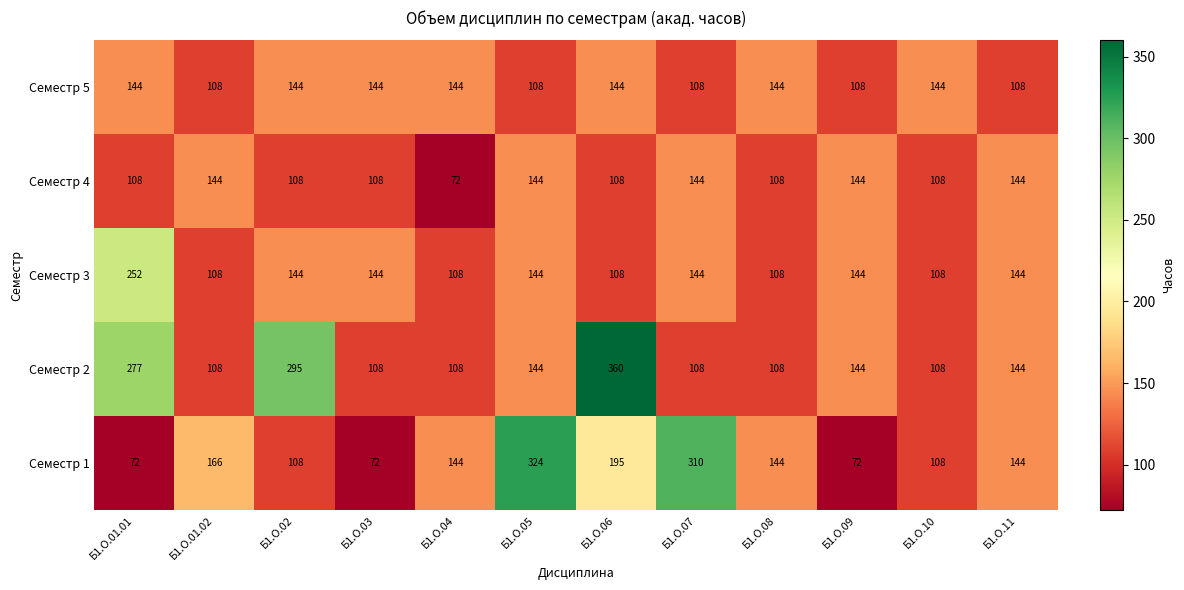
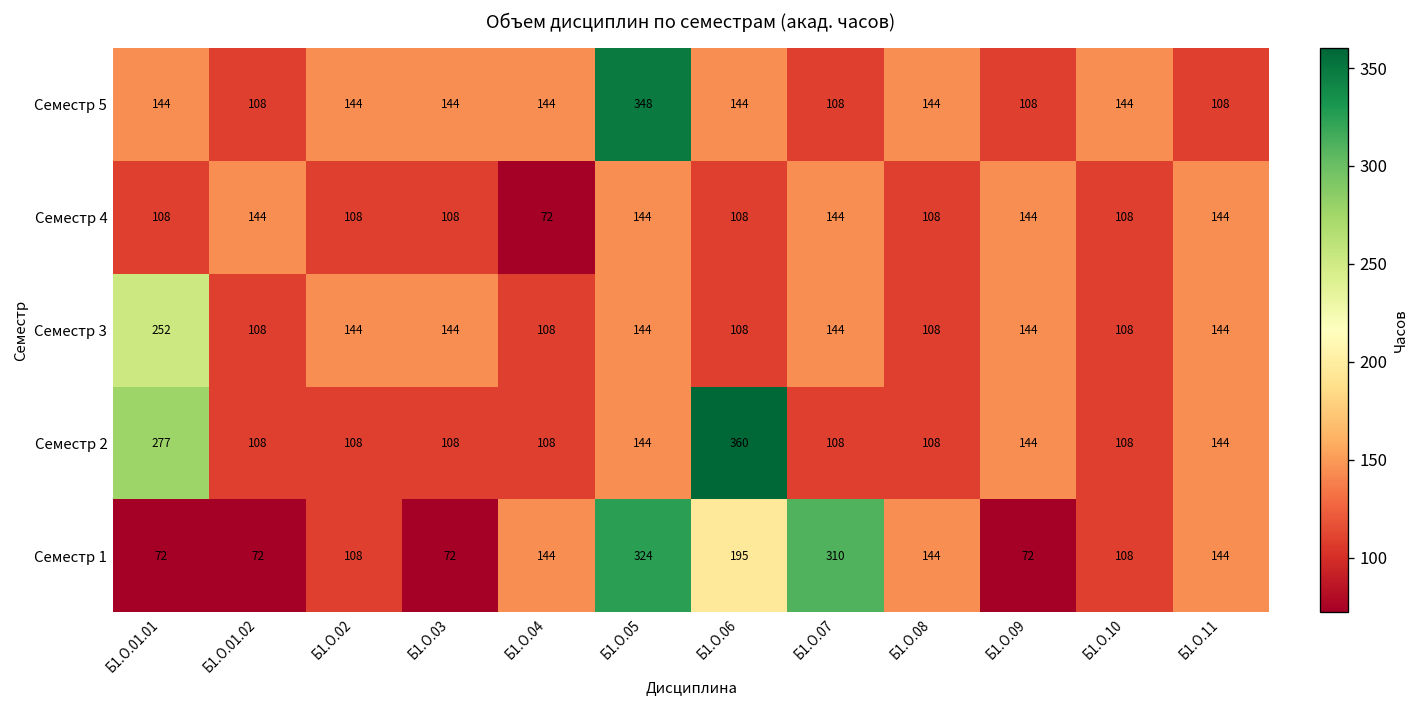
Семестр 5, Б1.О.05: 108 -> 348
Семестр 2, Б1.О.02: 295 -> 108
Семестр 1, Б1.О.01.02: 166 -> 72
